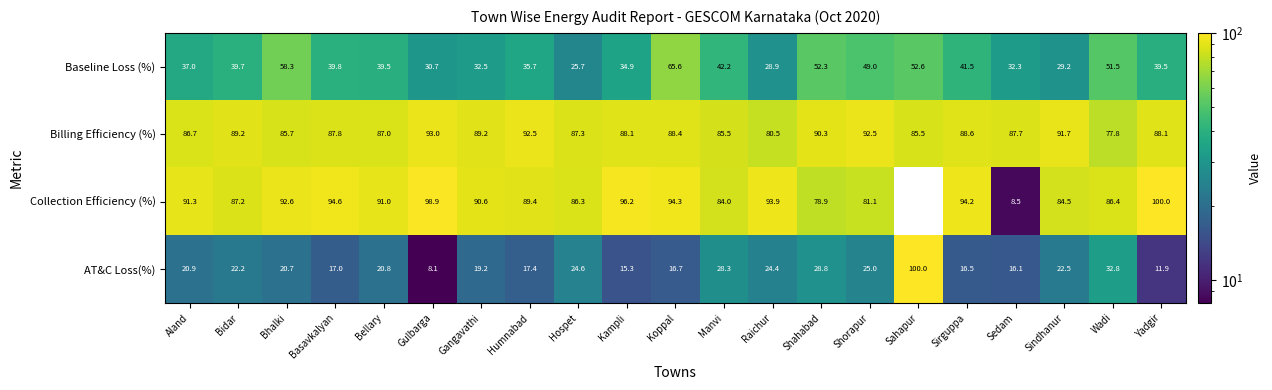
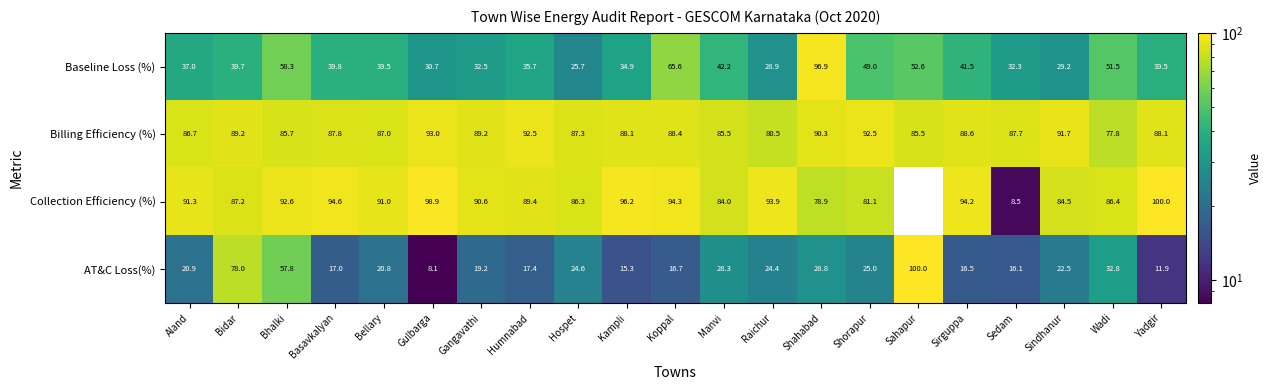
Baseline Loss (%), Shahabad: 52.3 -> 96.9
AT&C Loss(%), Bidar: 22.2 -> 78.0
AT&C Loss(%), Bhalki: 20.7 -> 57.8
